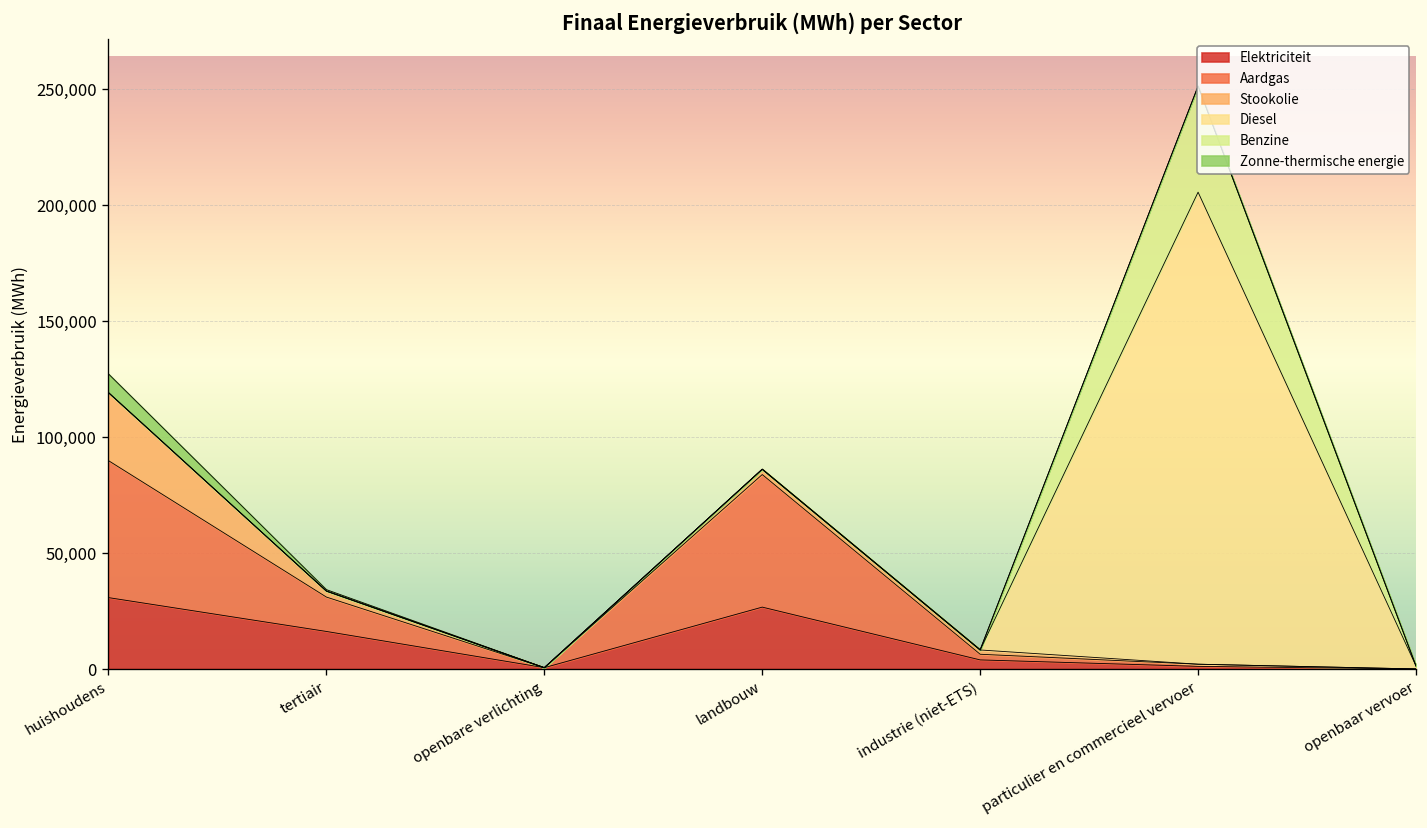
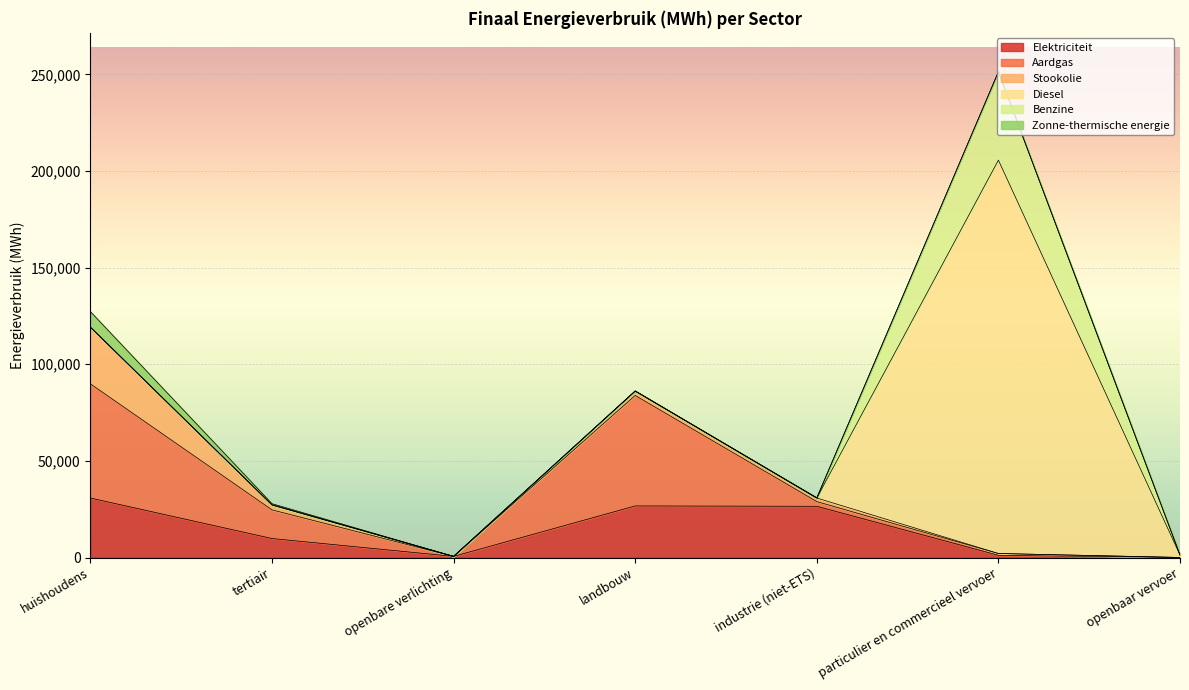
Elektriciteit, tertiair: 16,000 -> 10,000
Elektriciteit, industrie (niet-ETS): 4,000 -> 27,000
